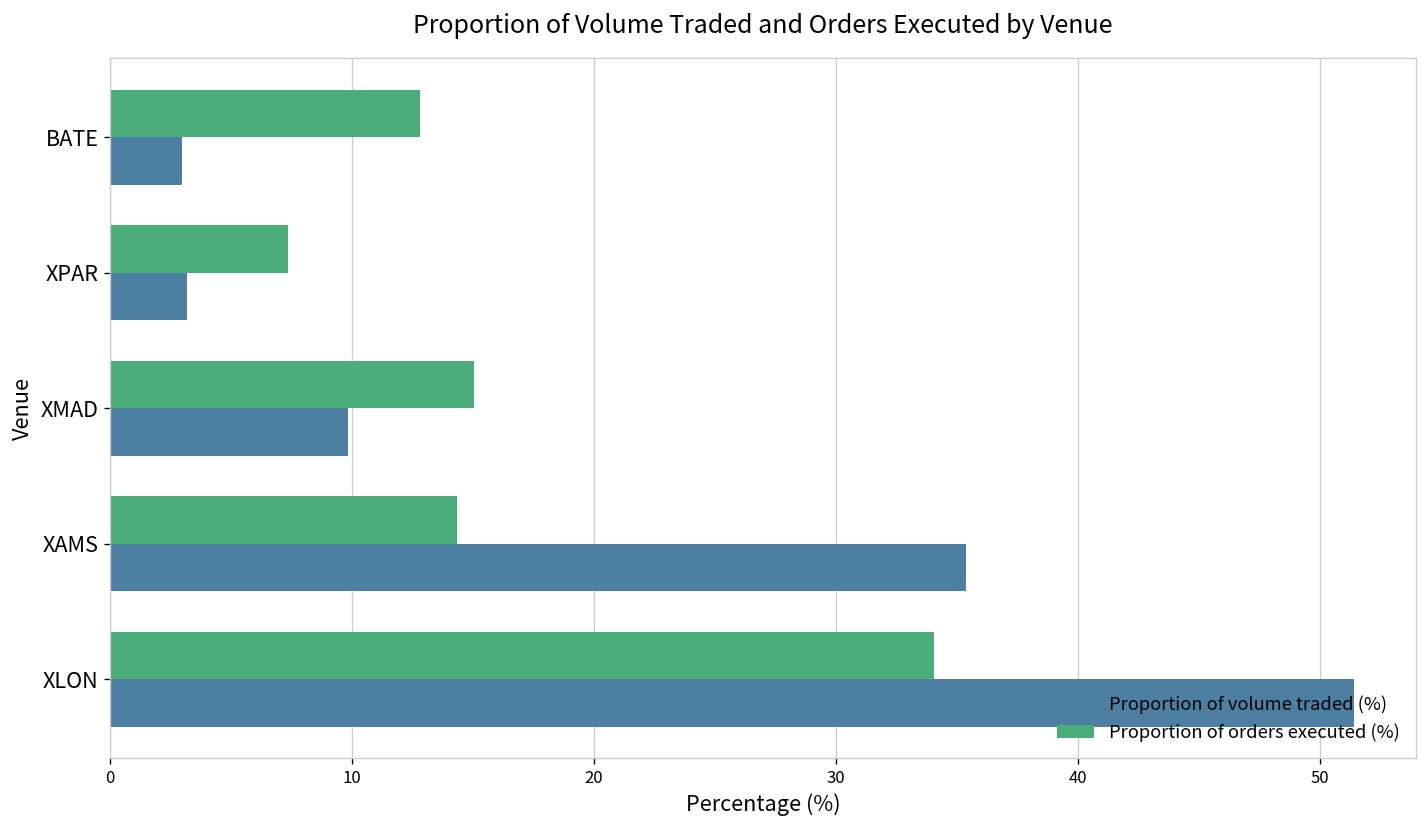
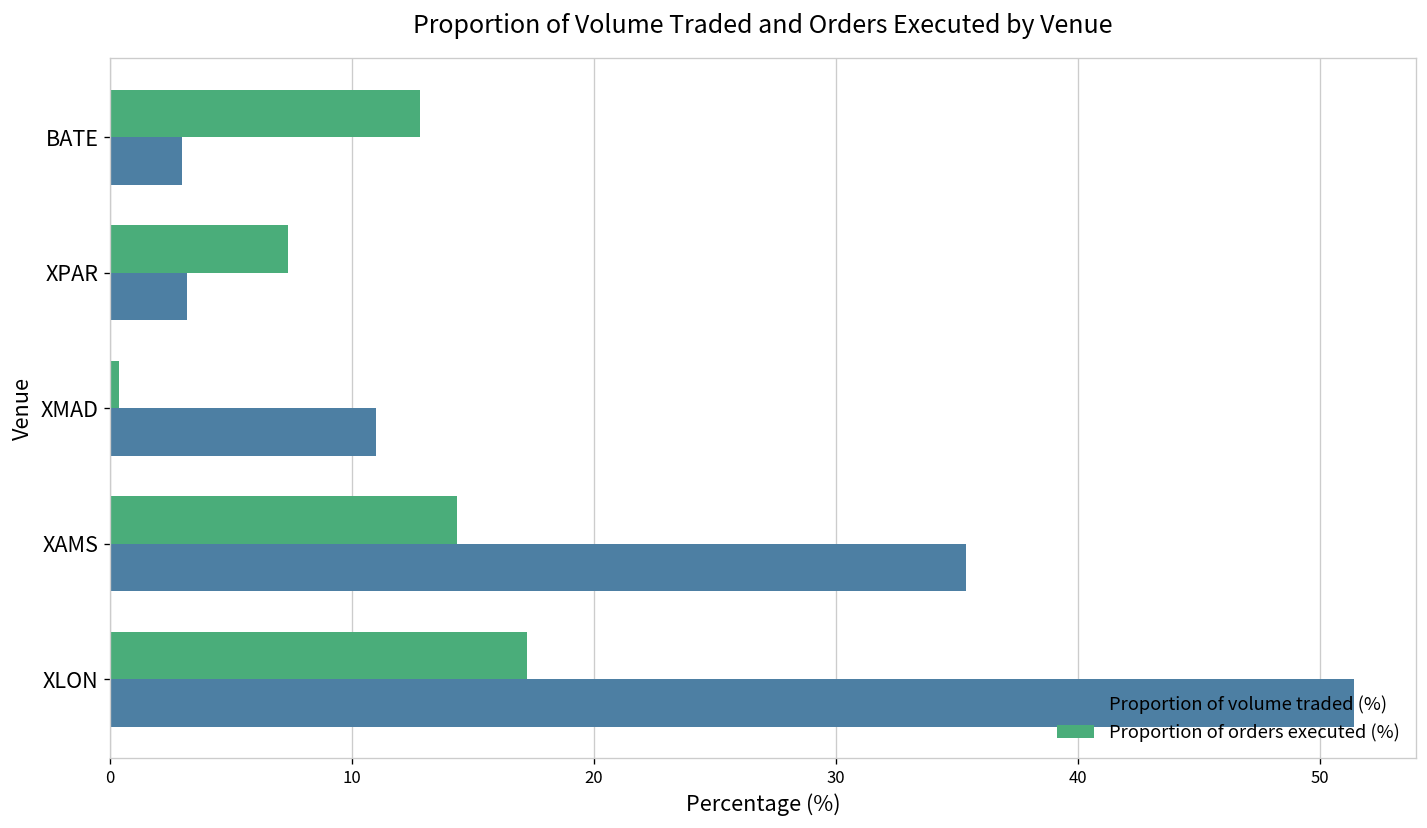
Proportion of orders executed (%), XMAD: 15.0 -> 0.4
Proportion of volume traded (%), XMAD: 9.8 -> 11.0
Proportion of orders executed (%), XLON: 34.1 -> 17.2
